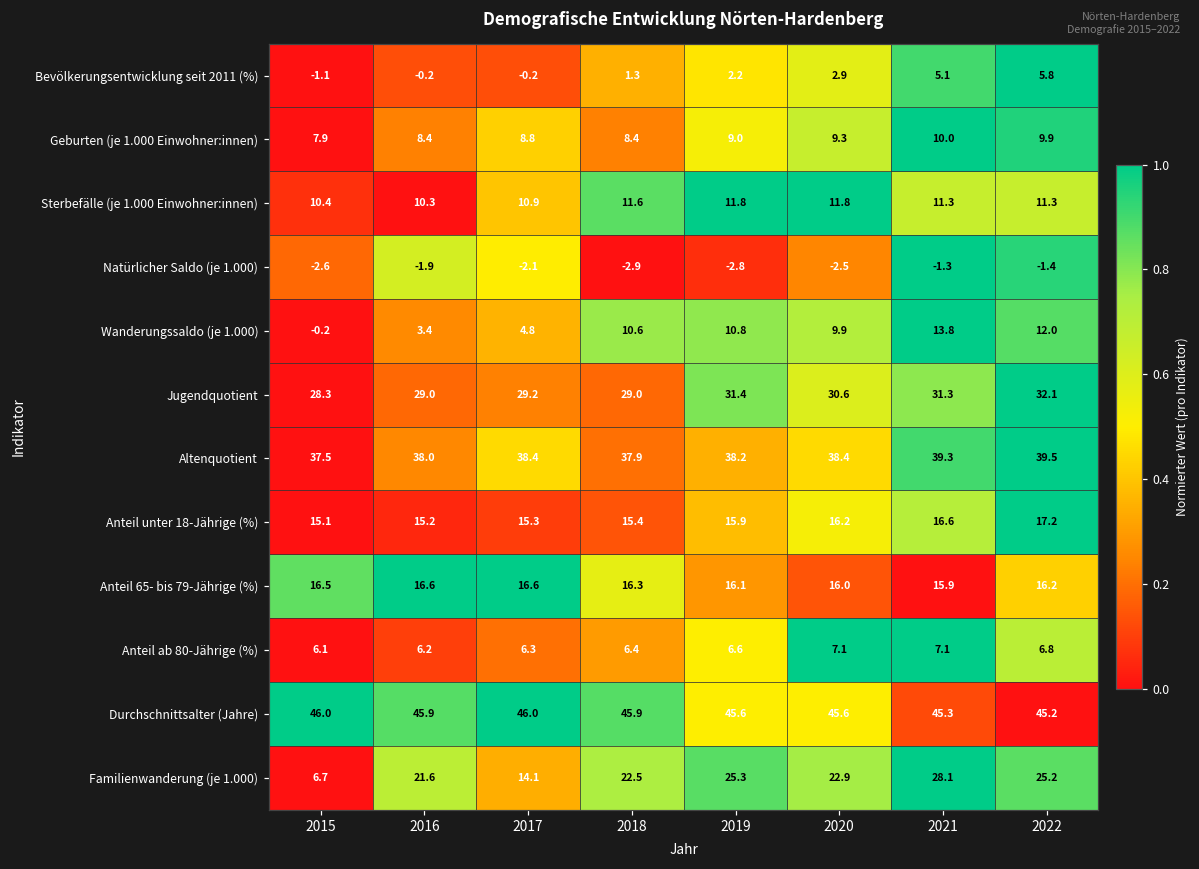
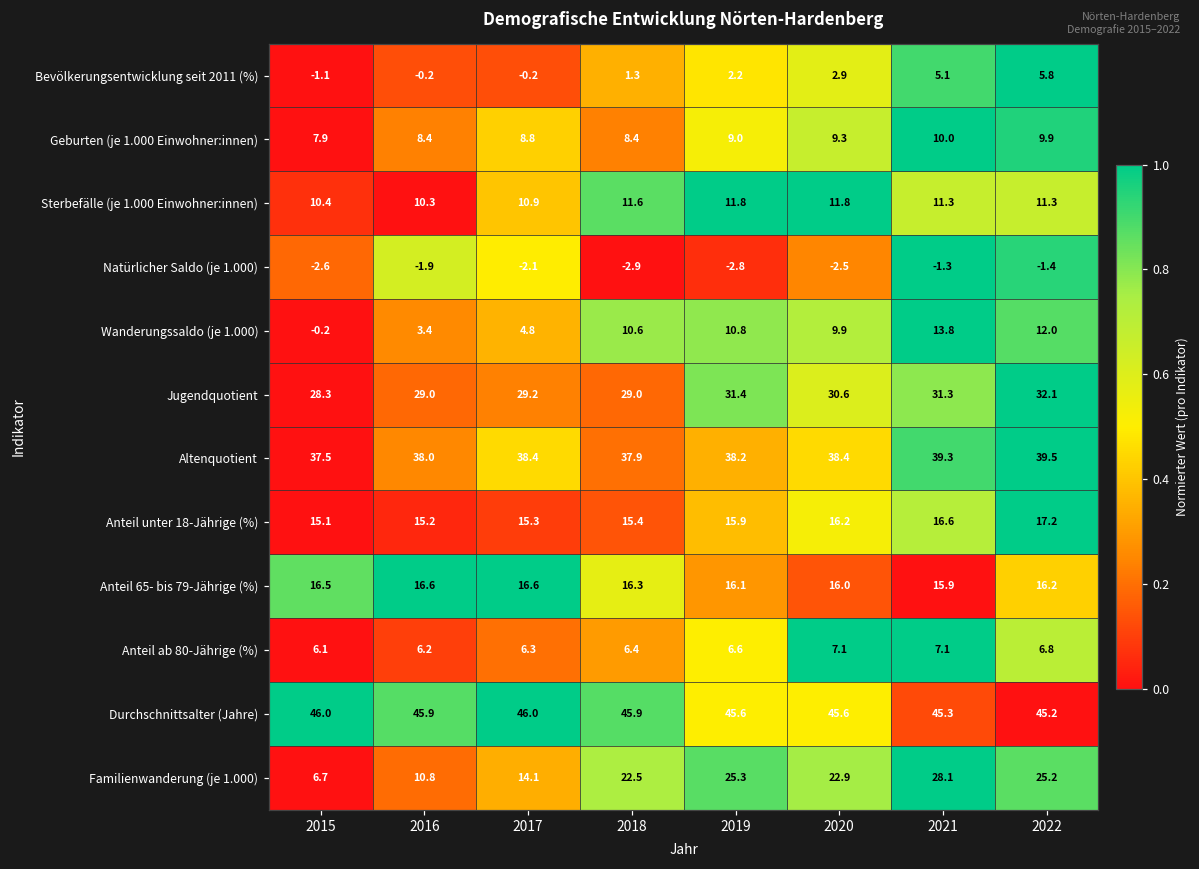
Familienwanderung (je 1.000), 2016: 21.6 -> 10.8
